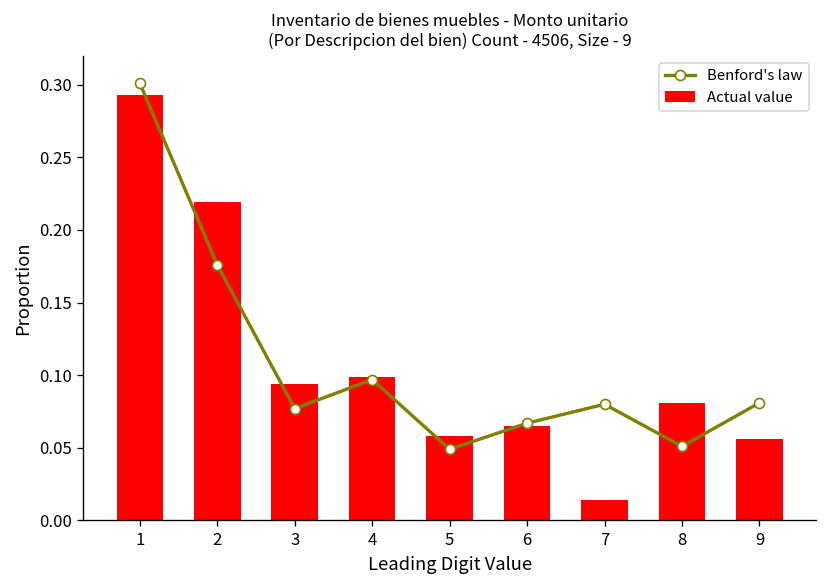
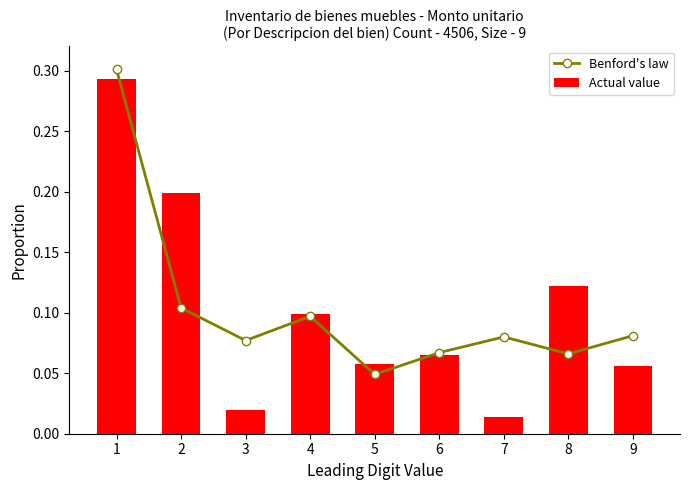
Benford's law, 2: 0.176 -> 0.104
Actual value, 2: 0.219 -> 0.199
Actual value, 3: 0.094 -> 0.020
Benford's law, 8: 0.051 -> 0.066
Actual value, 8: 0.081 -> 0.122
